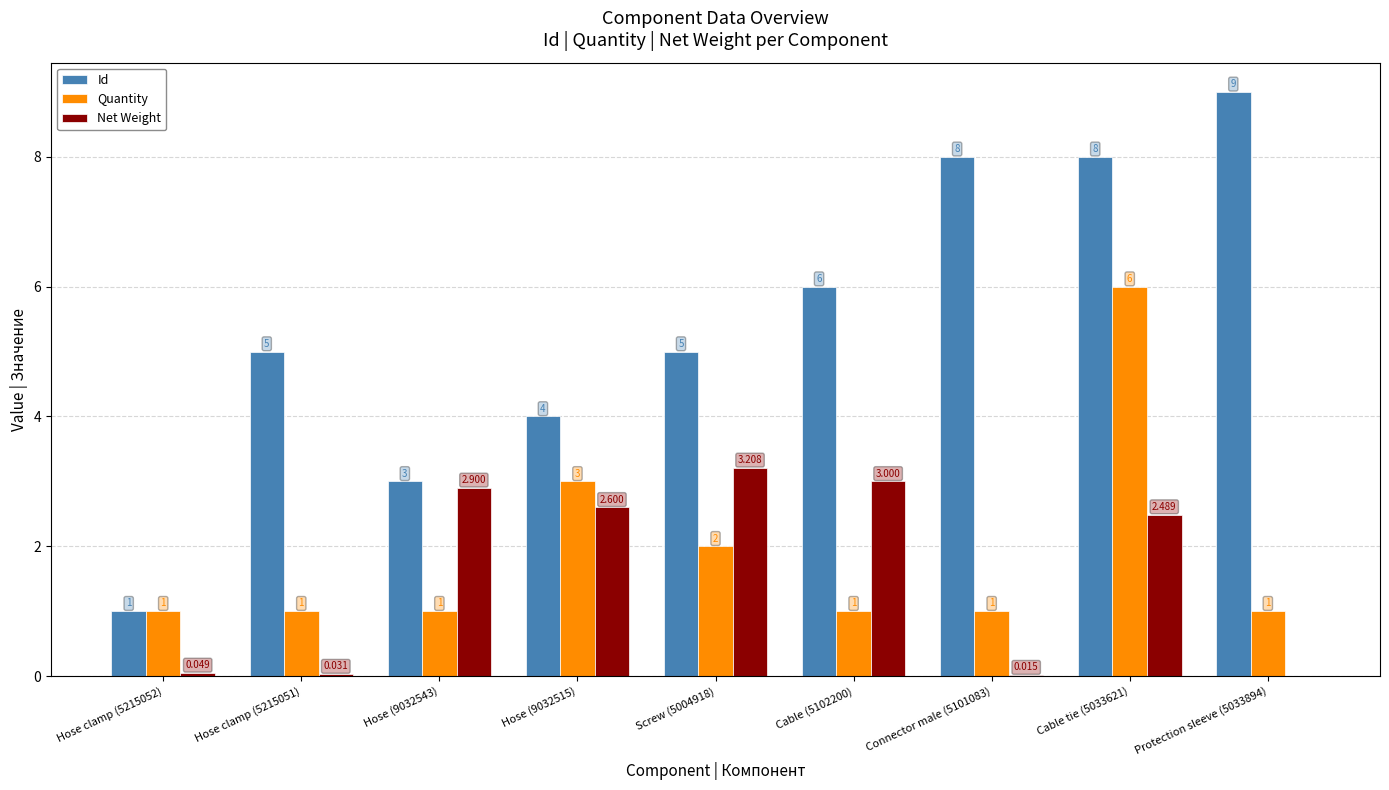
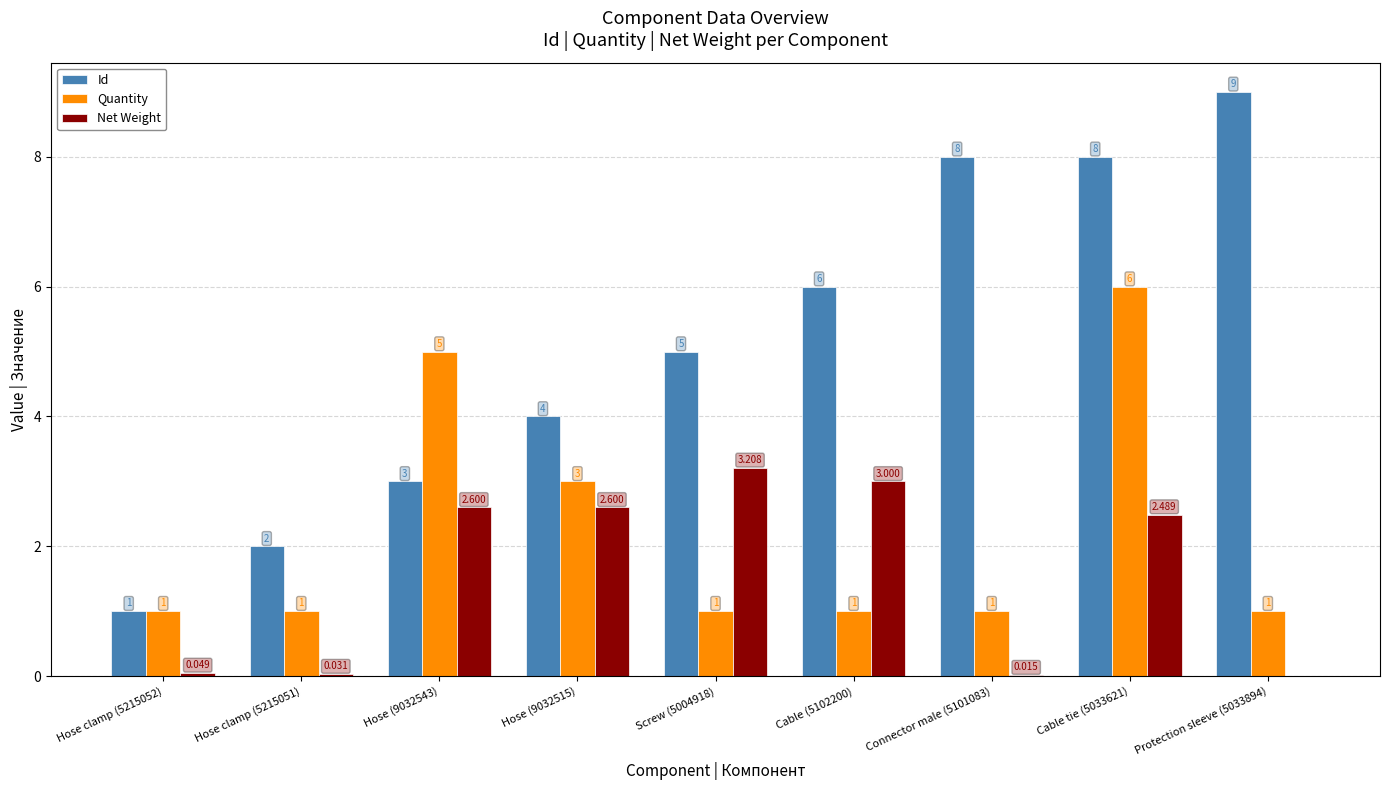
Id, Hose clamp (5215051): 5 -> 2
Quantity, Hose (9032543): 1 -> 5
Net Weight, Hose (9032543): 2.900 -> 2.600
Quantity, Screw (5004918): 2 -> 1
